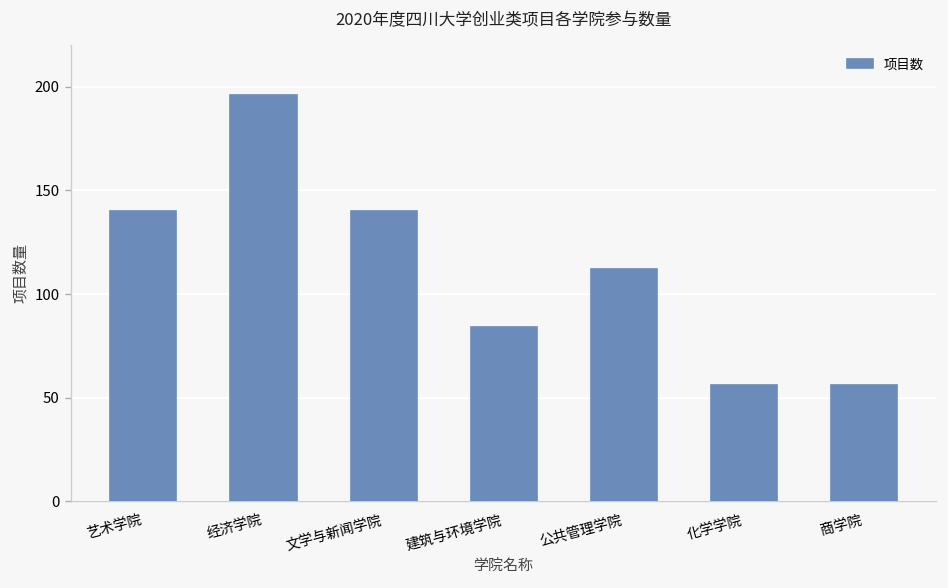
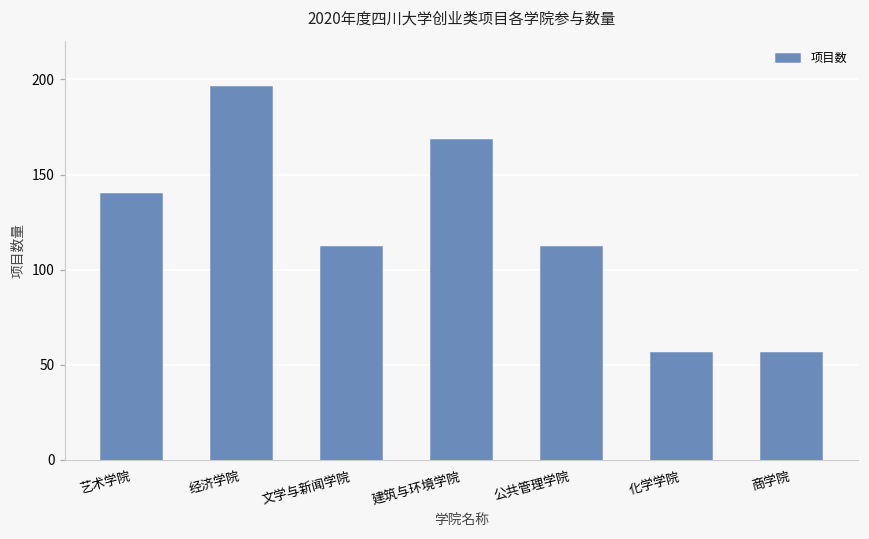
文学与新闻学院: 140 -> 112
建筑与环境学院: 84 -> 168
